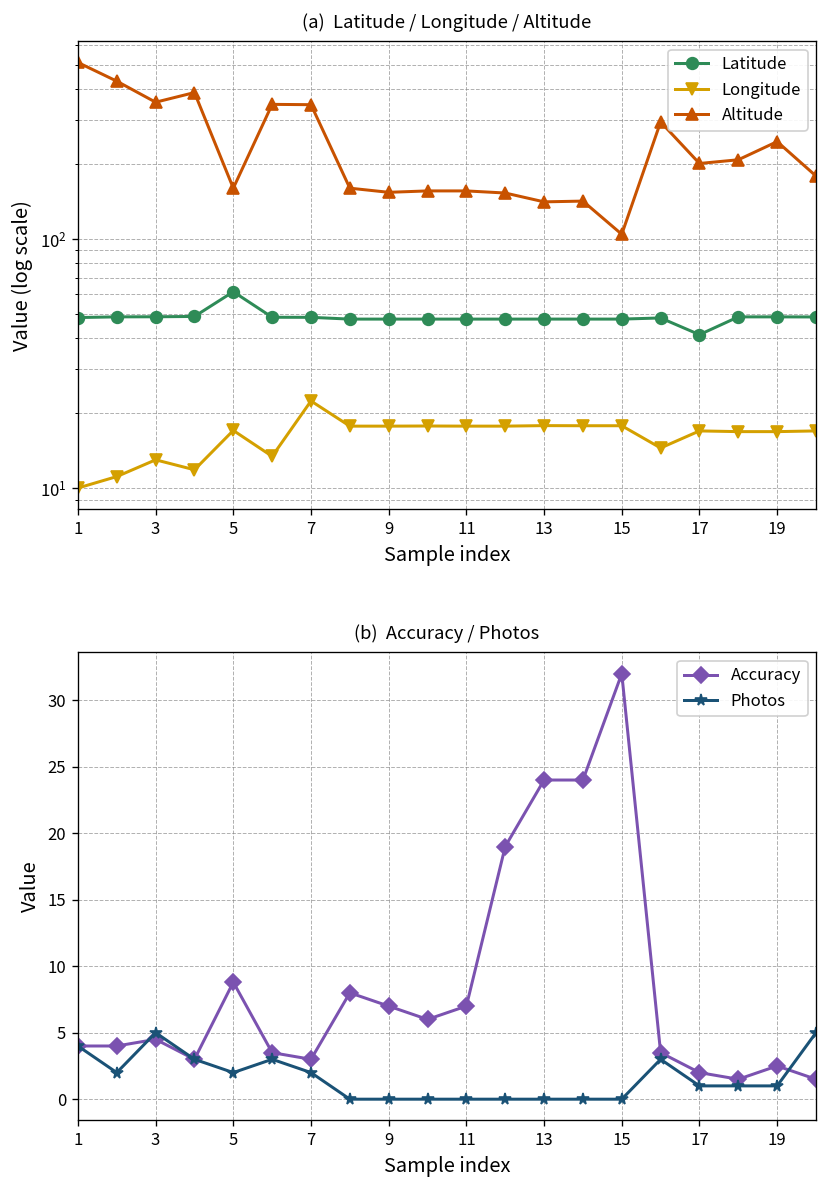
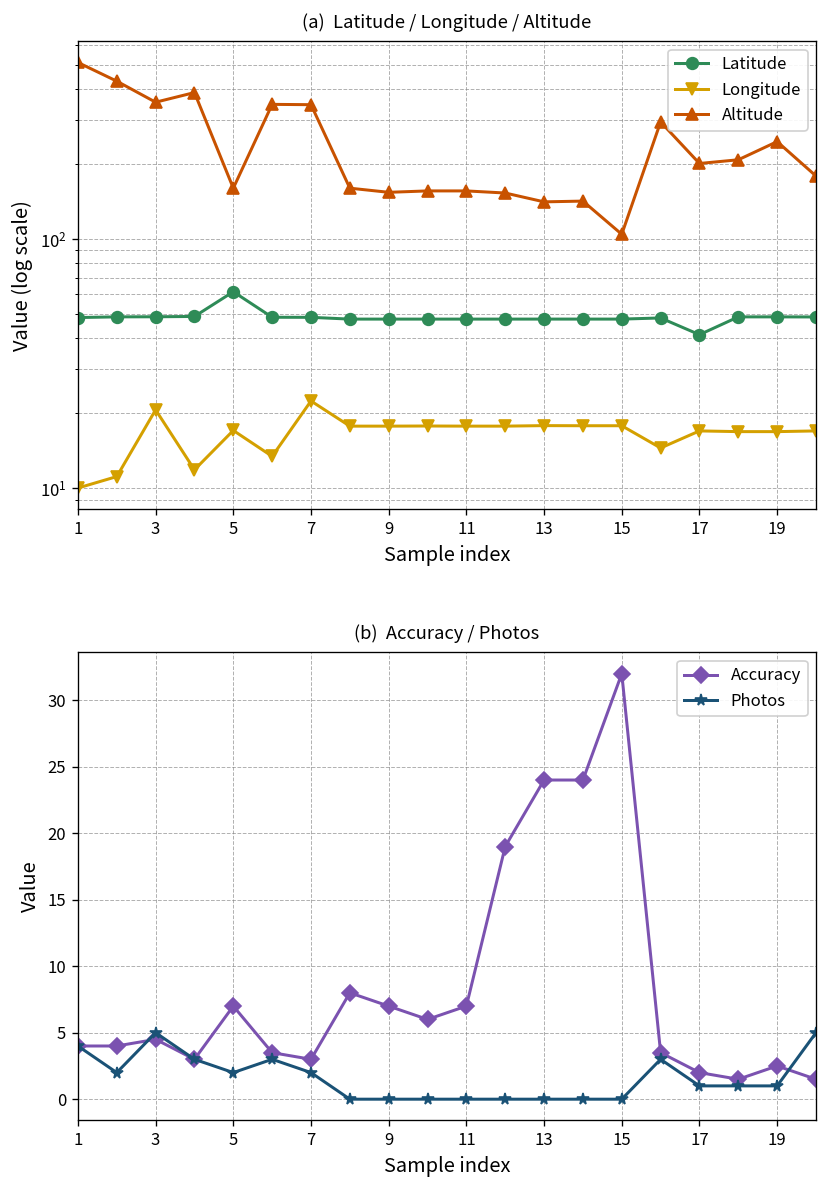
(a) Latitude / Longitude / Altitude, Longitude, 3: 13 -> 21
(b) Accuracy / Photos, Accuracy, 5: 8.8 -> 7.0
